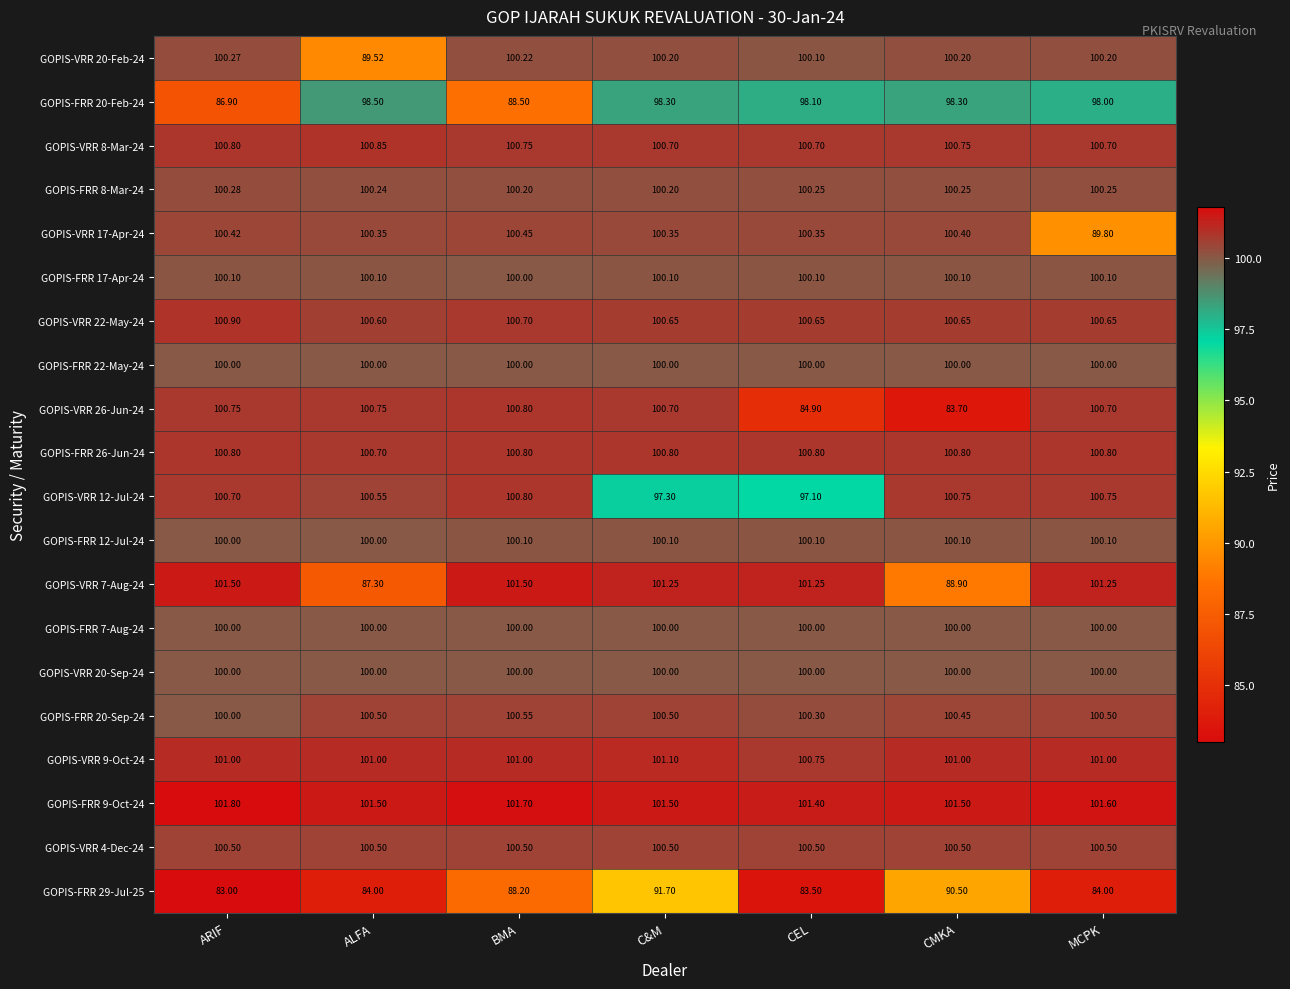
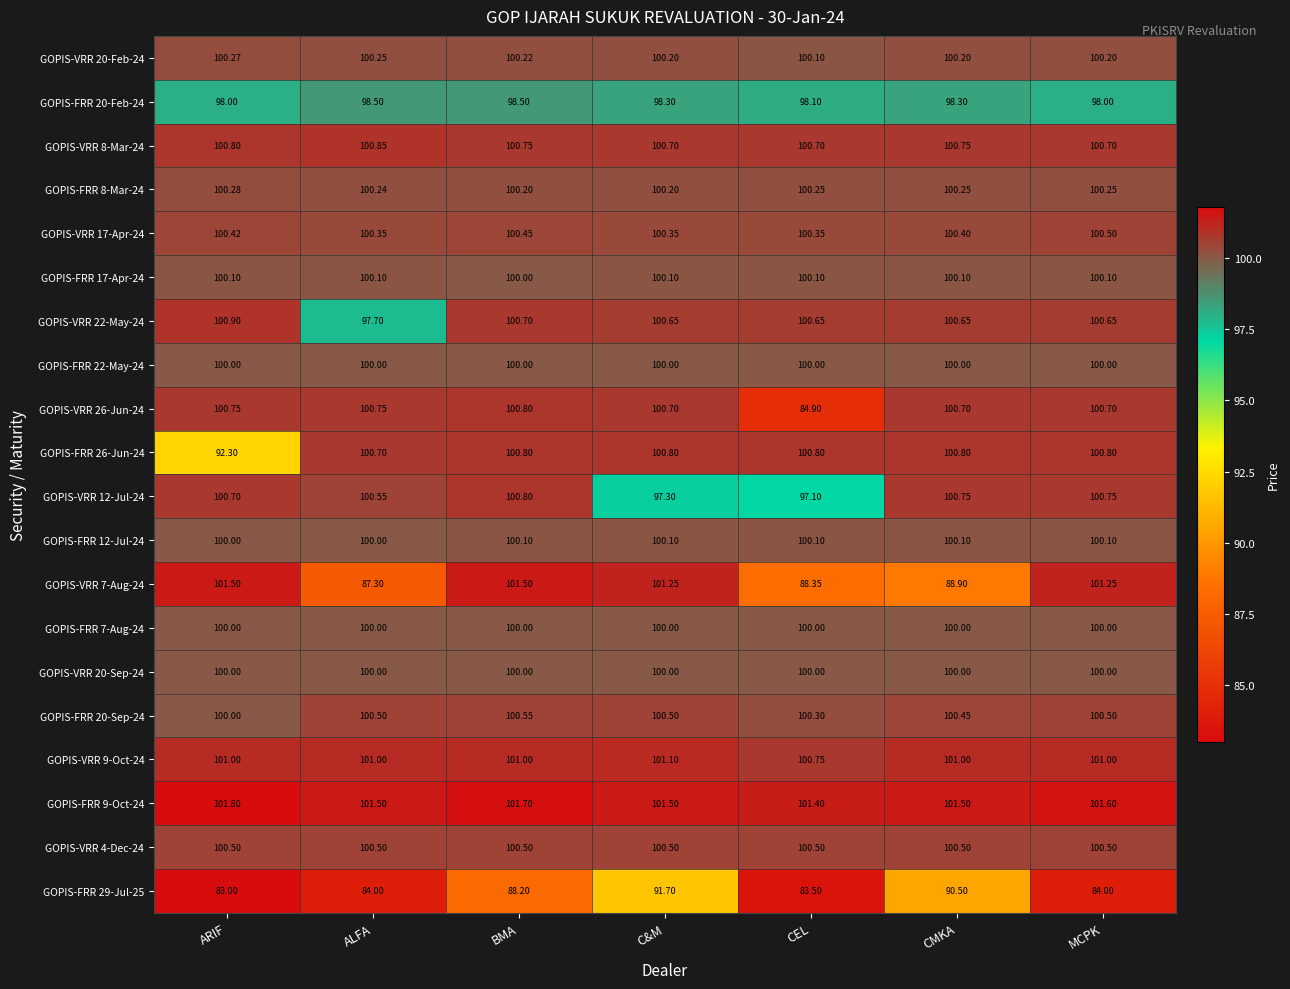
GOPIS-VRR 20-Feb-24, ALFA: 89.52 -> 100.25
GOPIS-FRR 20-Feb-24, ARIF: 86.90 -> 98.00
GOPIS-FRR 20-Feb-24, BMA: 88.50 -> 98.50
GOPIS-VRR 17-Apr-24, MCPK: 89.80 -> 100.50
GOPIS-VRR 22-May-24, ALFA: 100.60 -> 97.70
GOPIS-VRR 26-Jun-24, CMKA: 83.70 -> 100.70
GOPIS-FRR 26-Jun-24, ARIF: 100.80 -> 92.30
GOPIS-VRR 7-Aug-24, CEL: 101.25 -> 88.35
